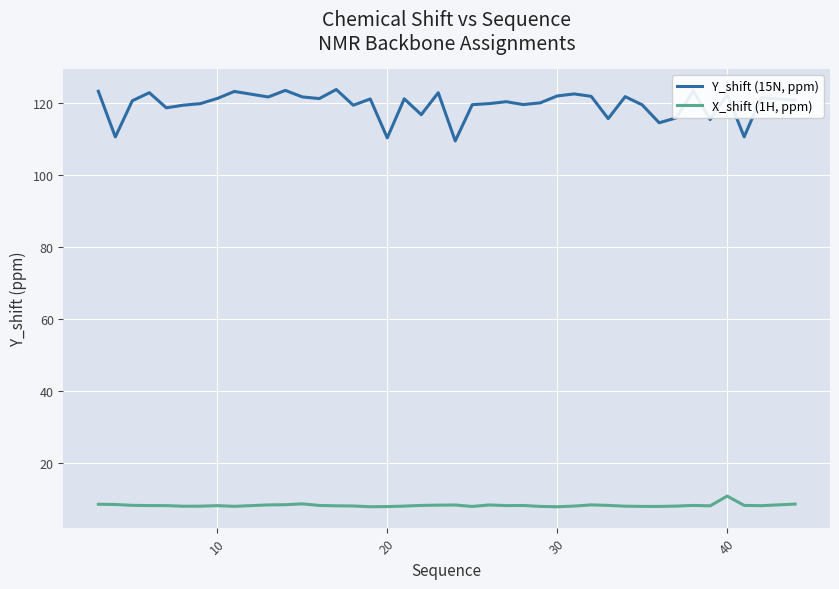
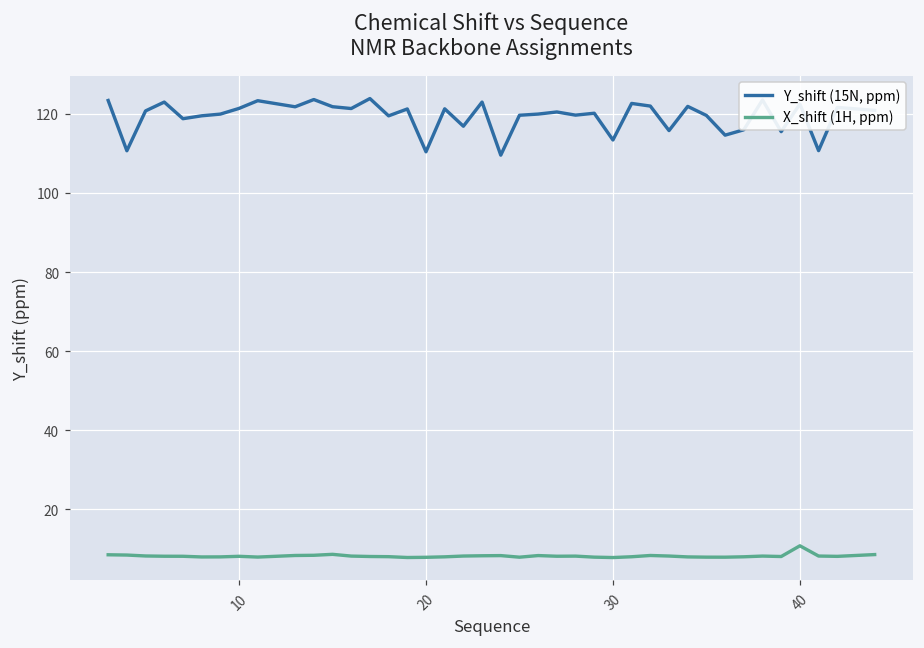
Y_shift (15N, ppm), 30: 122 -> 113
